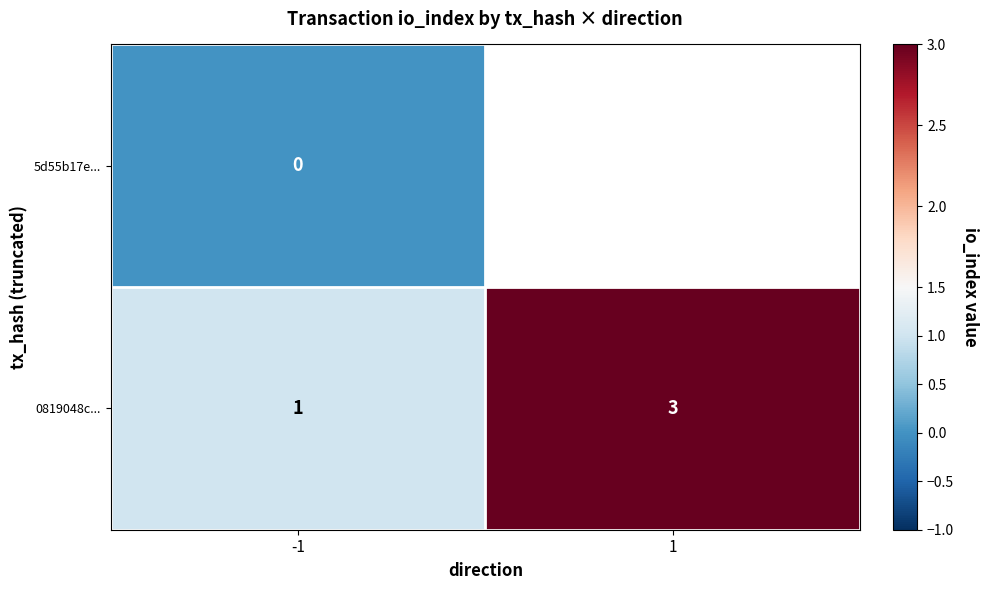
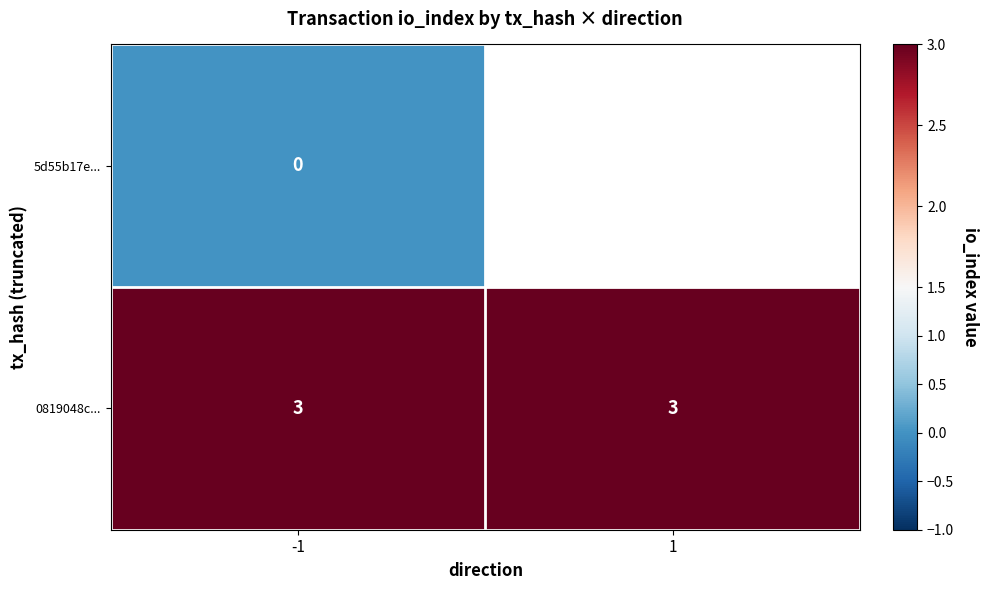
0819048c..., -1: 1 -> 3
